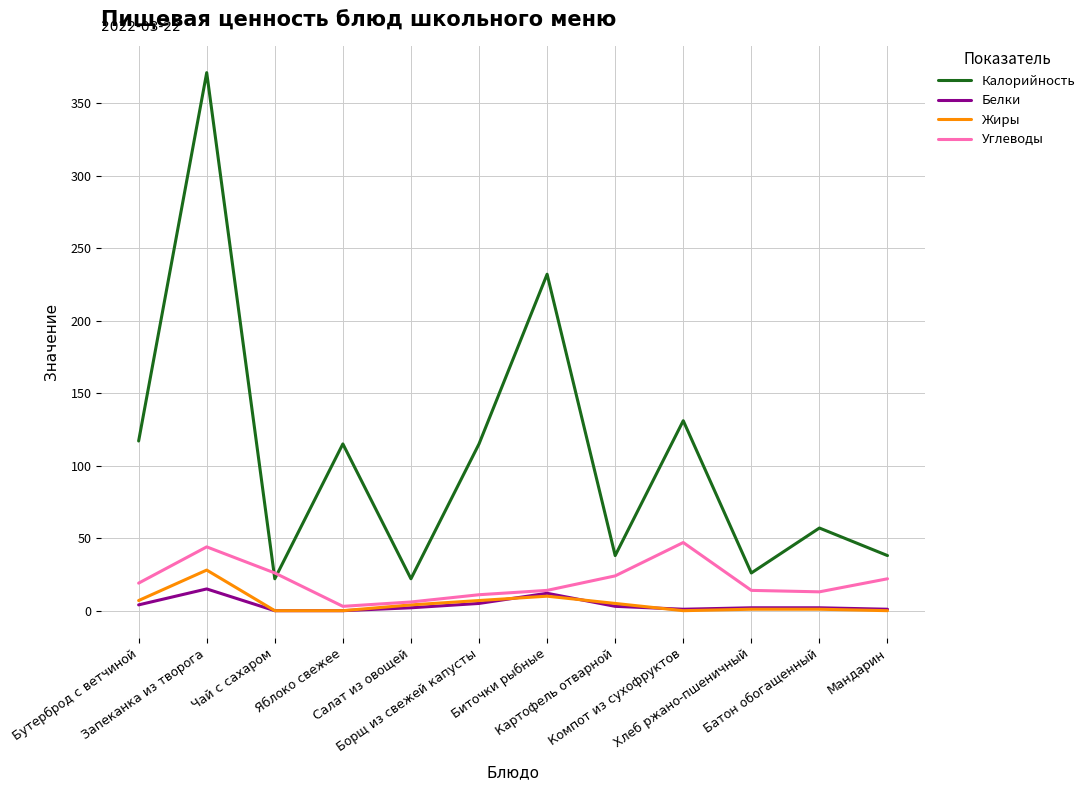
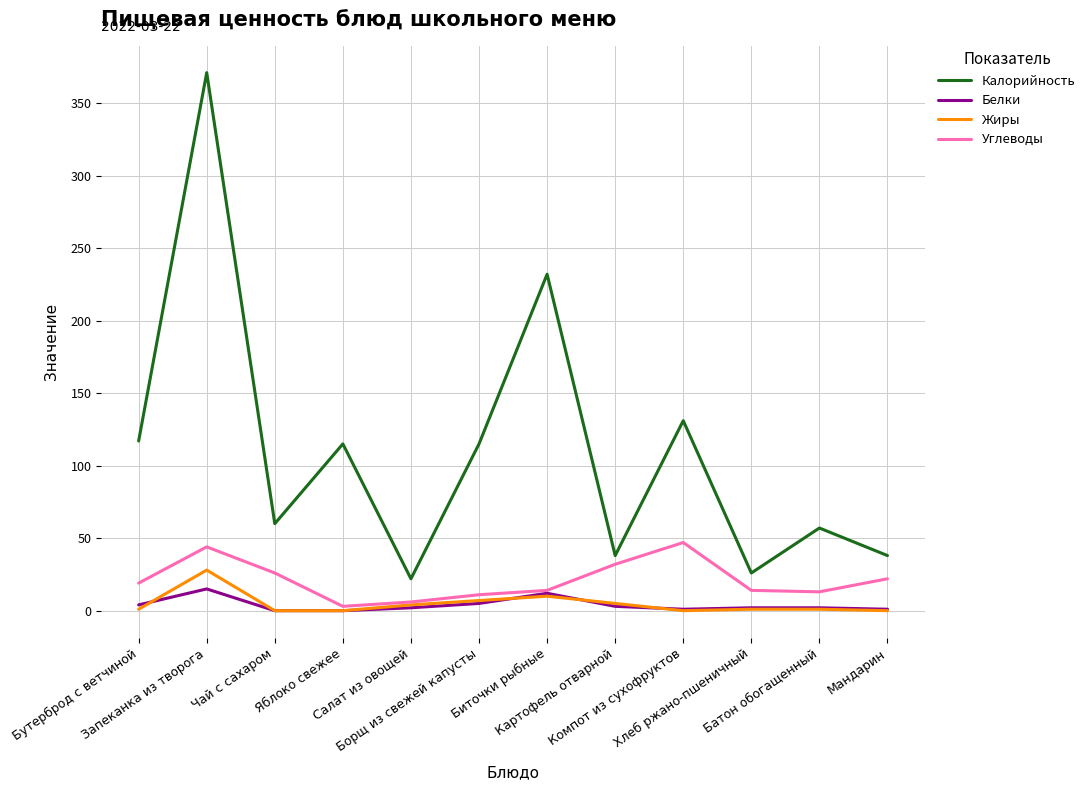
Жиры, Бутерброд с ветчиной: 7 -> 1
Калорийность, Чай с сахаром: 22 -> 60
Углеводы, Картофель отварной: 24 -> 32
